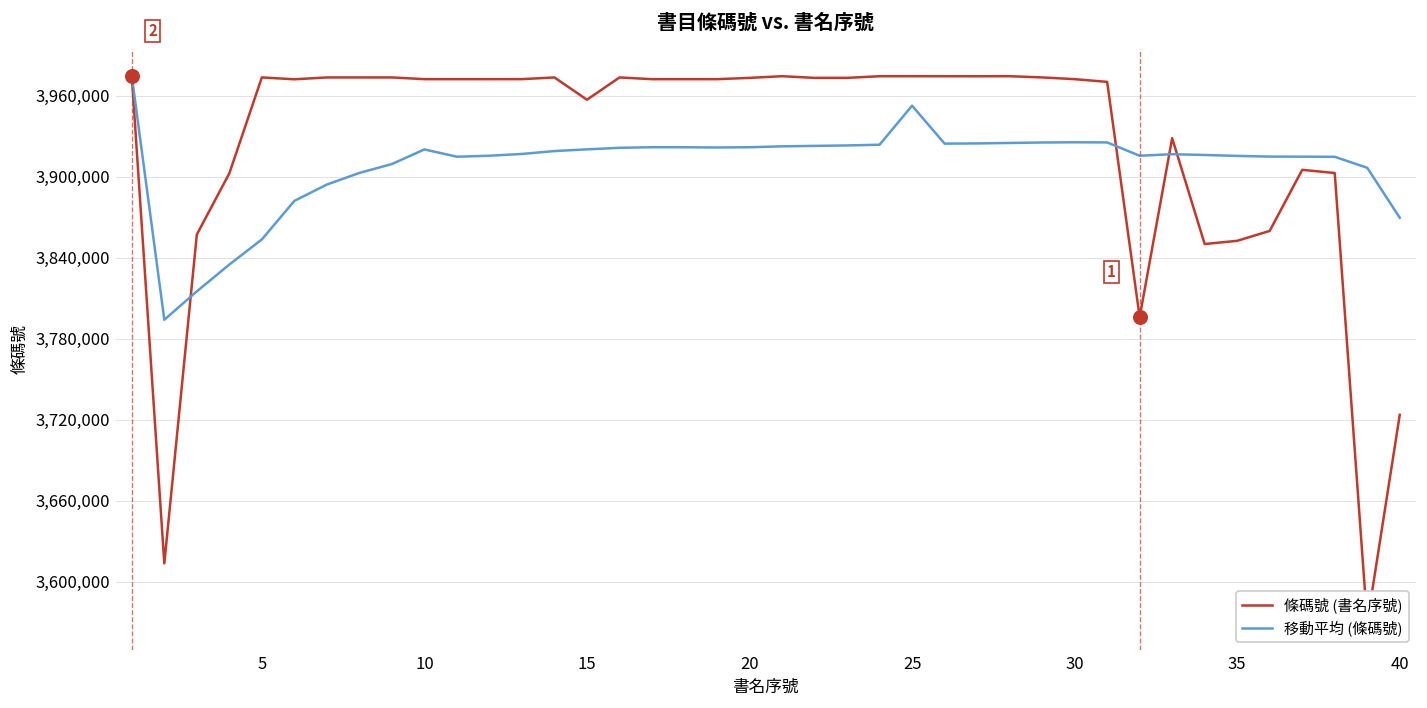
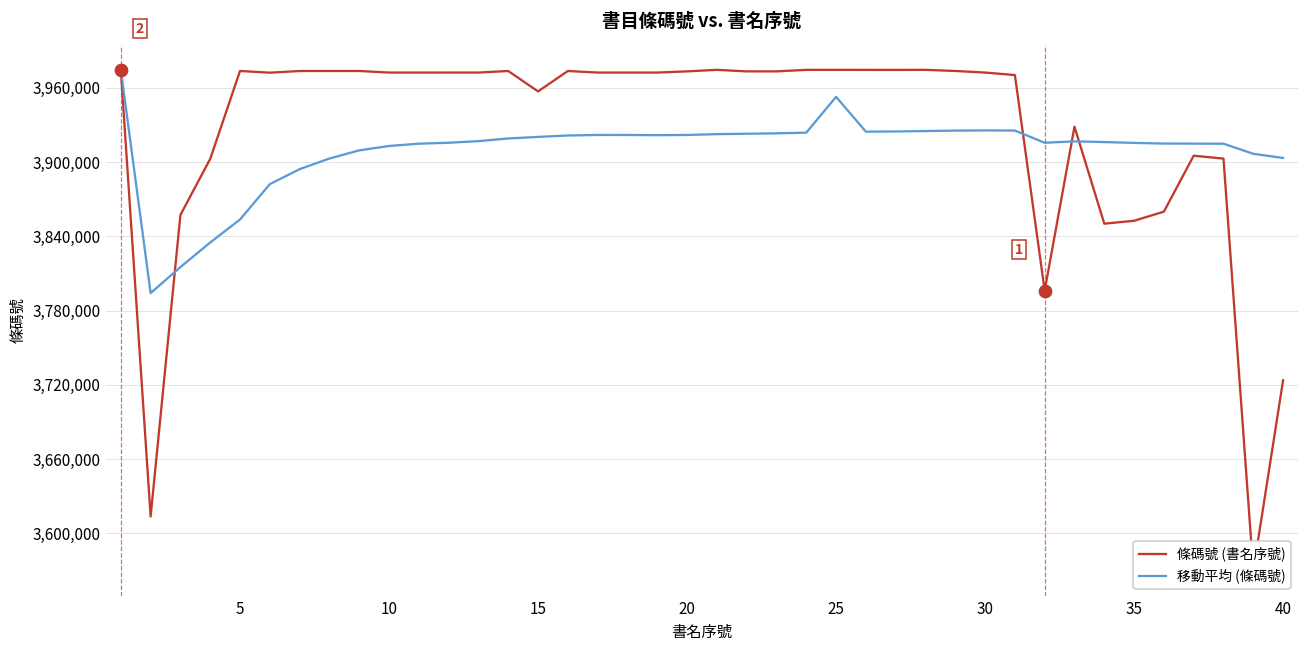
移動平均 (條碼號), 10: 3,920,000 -> 3,913,000
移動平均 (條碼號), 40: 3,870,000 -> 3,903,000
